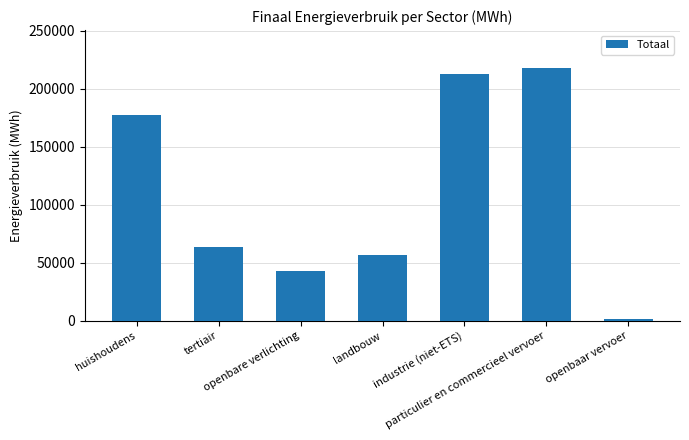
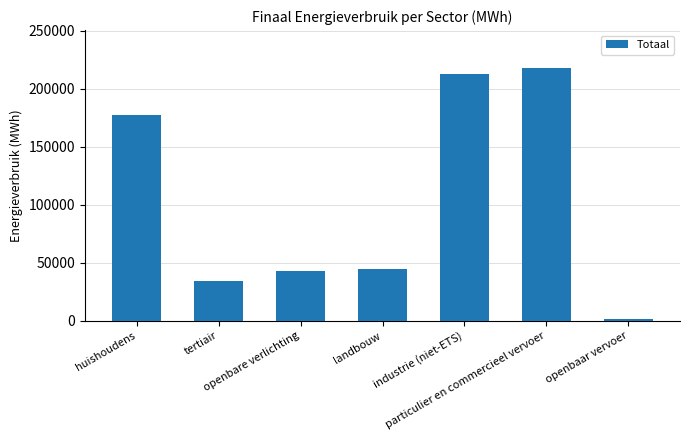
tertiair: 63000 -> 34000
landbouw: 56000 -> 45000
